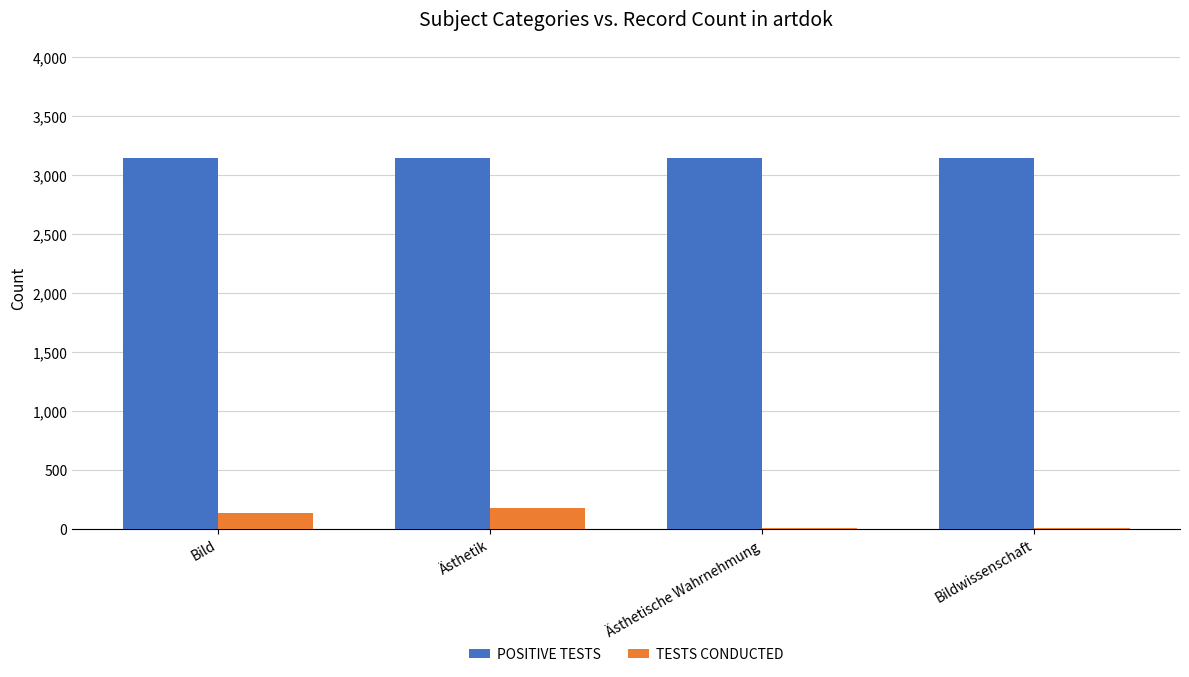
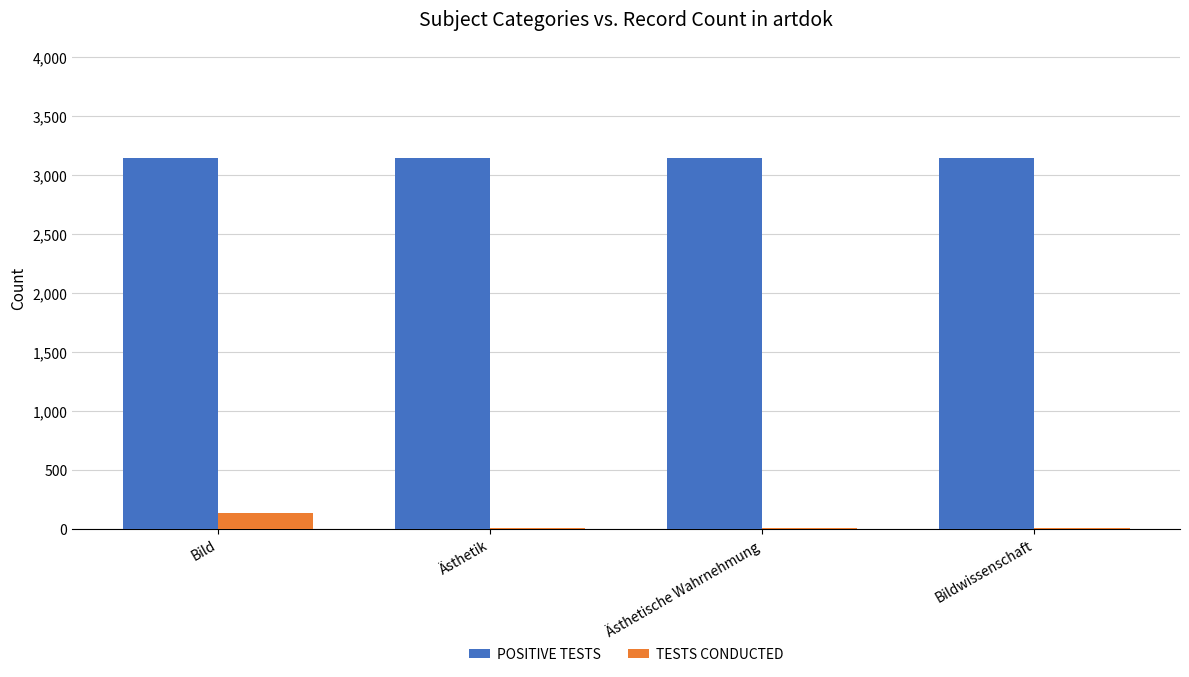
TESTS CONDUCTED, Ästhetik: 180 -> 0
